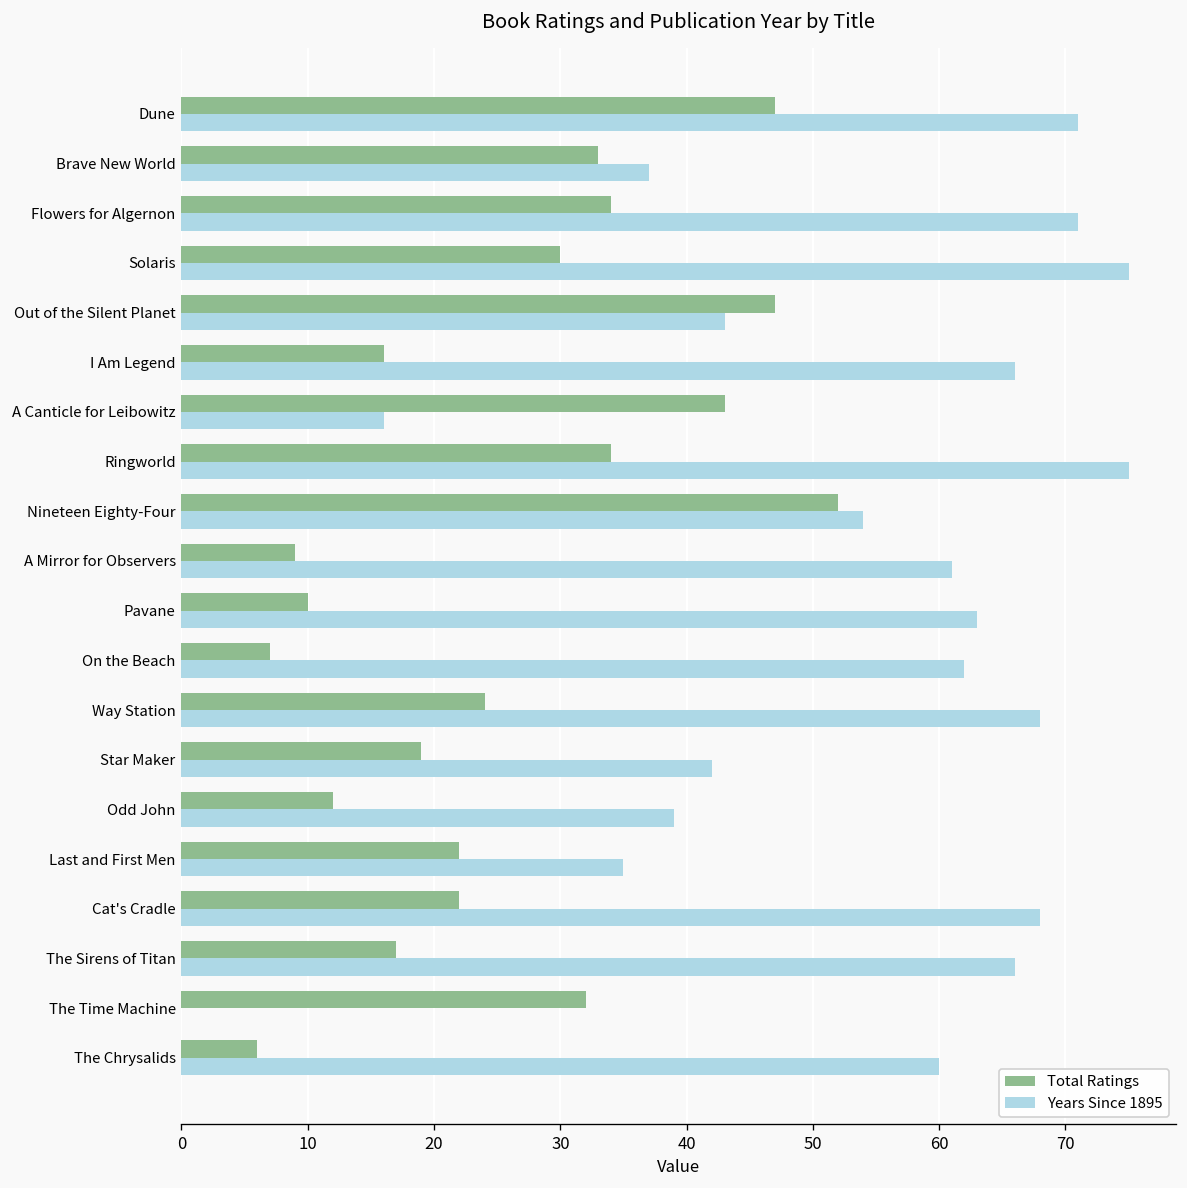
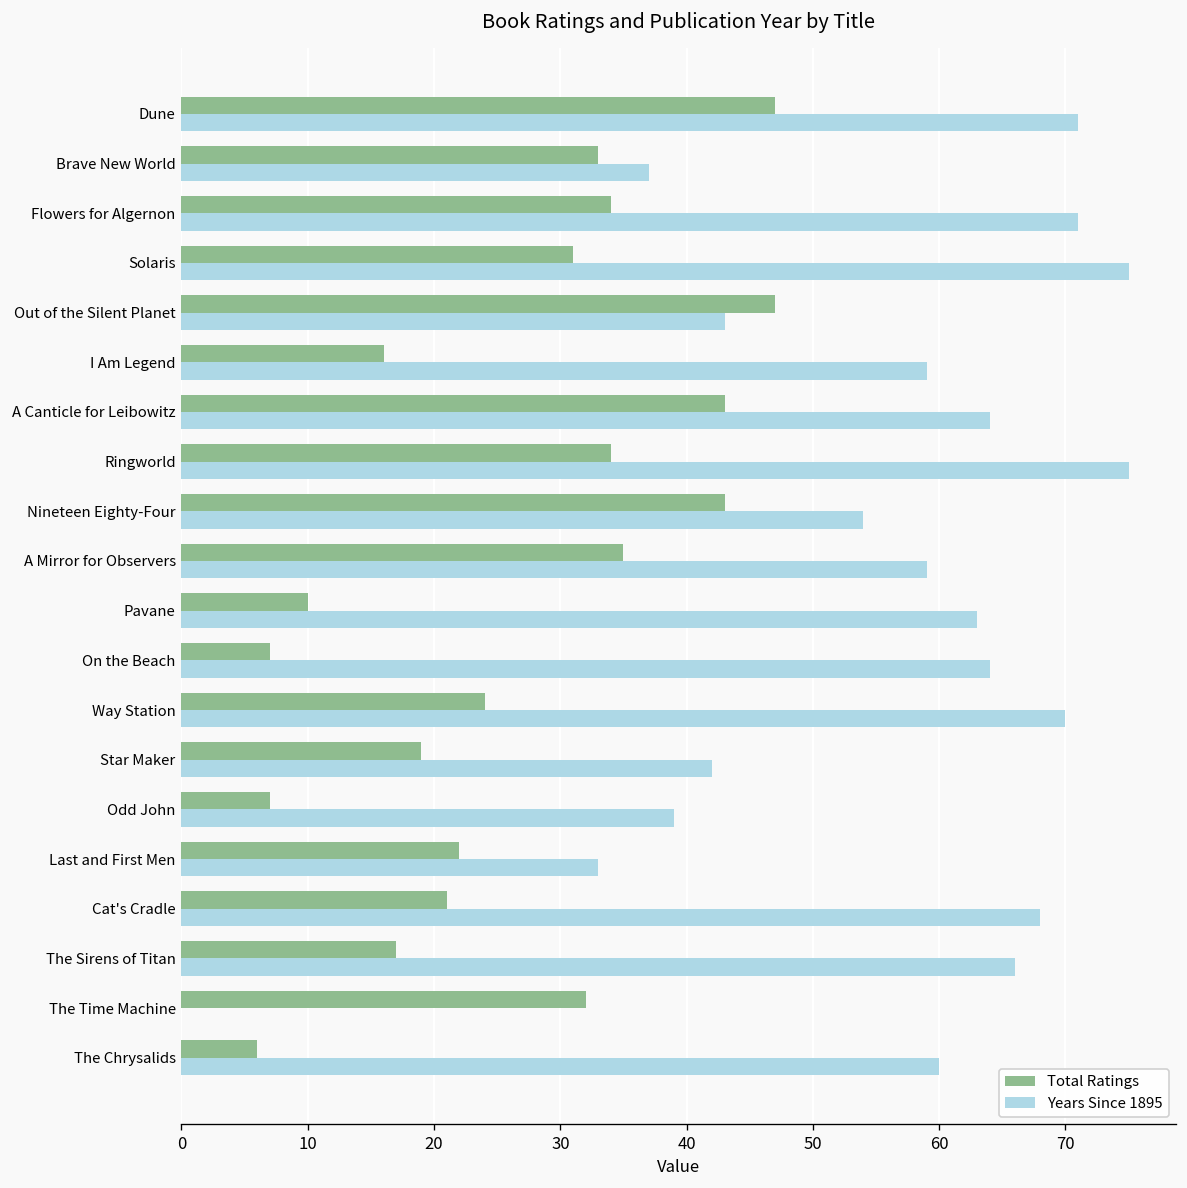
Total Ratings, Solaris: 30 -> 31
Years Since 1895, I Am Legend: 66.0 -> 59.0
Years Since 1895, A Canticle for Leibowitz: 16.0 -> 64.0
Total Ratings, Nineteen Eighty-Four: 52 -> 43
Total Ratings, A Mirror for Observers: 9 -> 35
Years Since 1895, A Mirror for Observers: 61.0 -> 59.0
Years Since 1895, On the Beach: 62.0 -> 64.0
Years Since 1895, Way Station: 68.0 -> 70.0
Total Ratings, Odd John: 12 -> 7
Years Since 1895, Last and First Men: 35.0 -> 33.0
Total Ratings, Cat's Cradle: 22 -> 21
